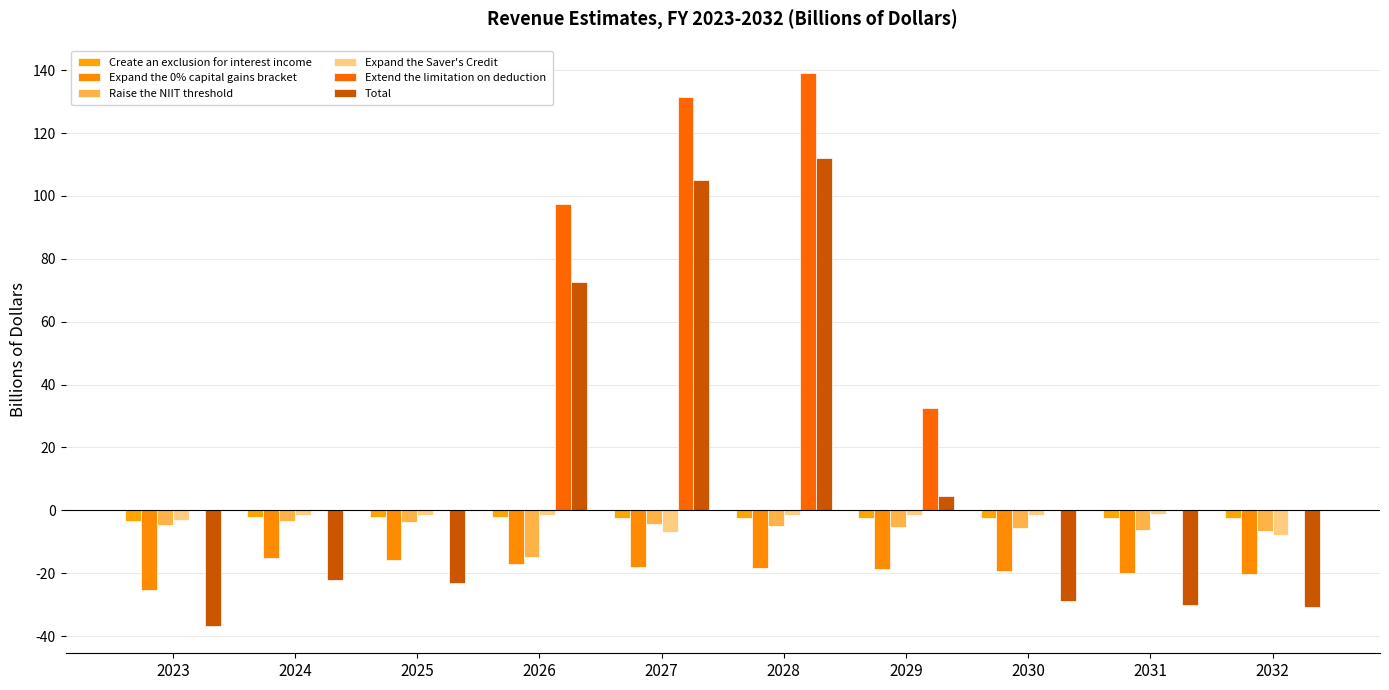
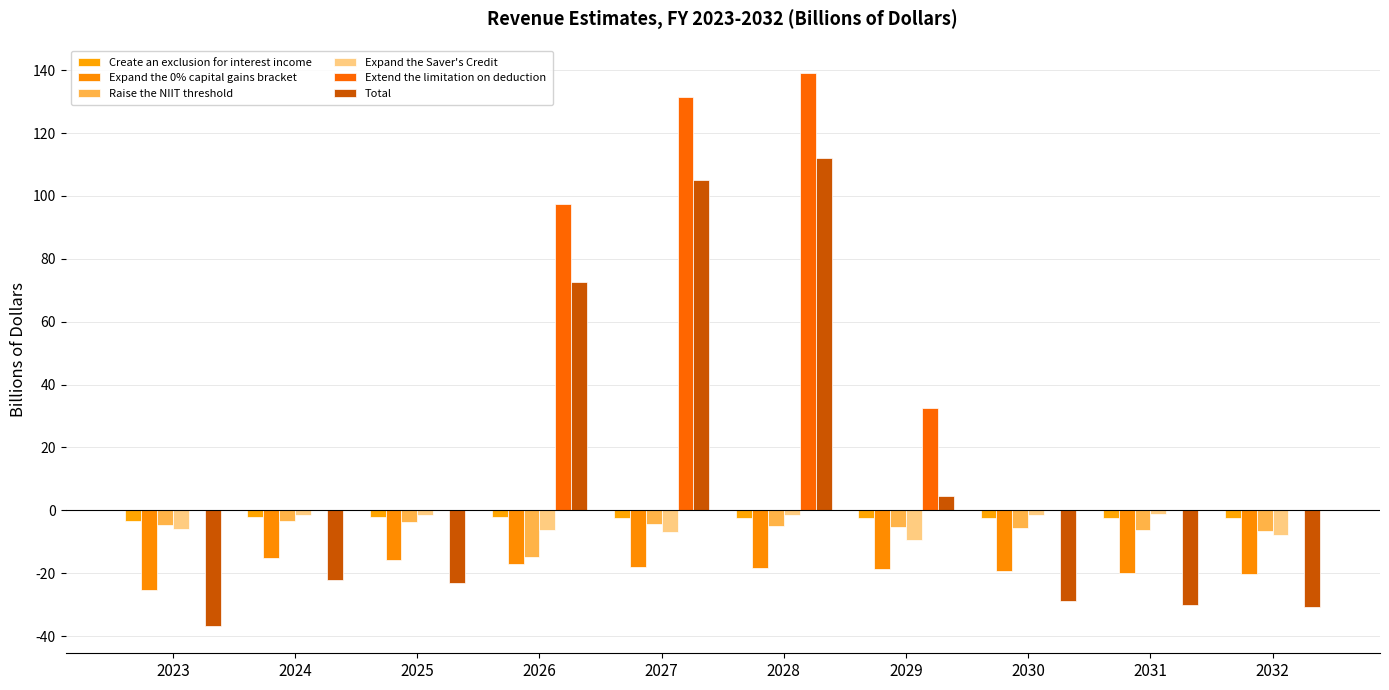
Expand the Saver's Credit, 2023: -3 -> -6
Expand the Saver's Credit, 2026: -2 -> -6
Expand the Saver's Credit, 2029: -2 -> -9
